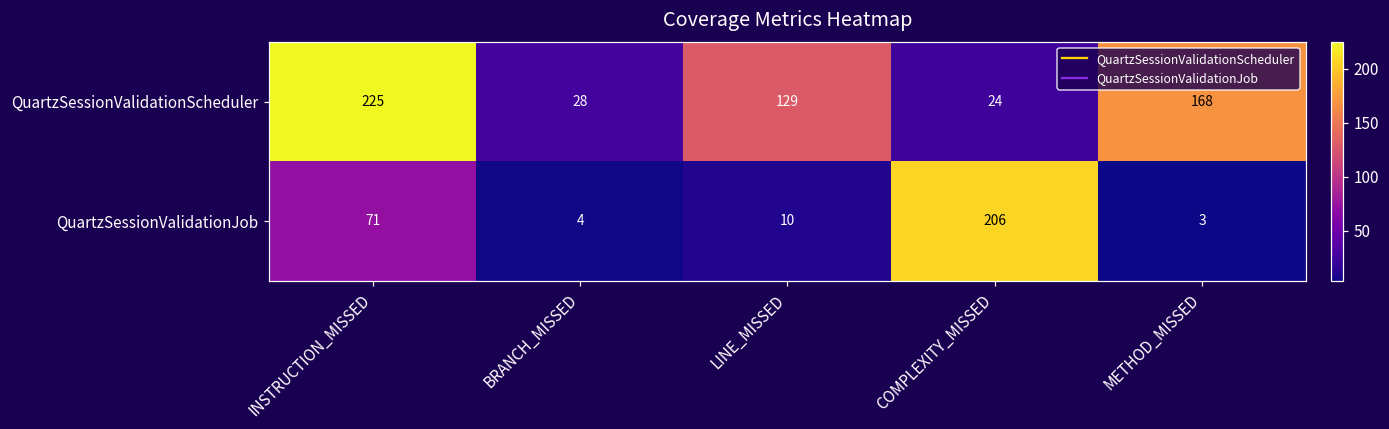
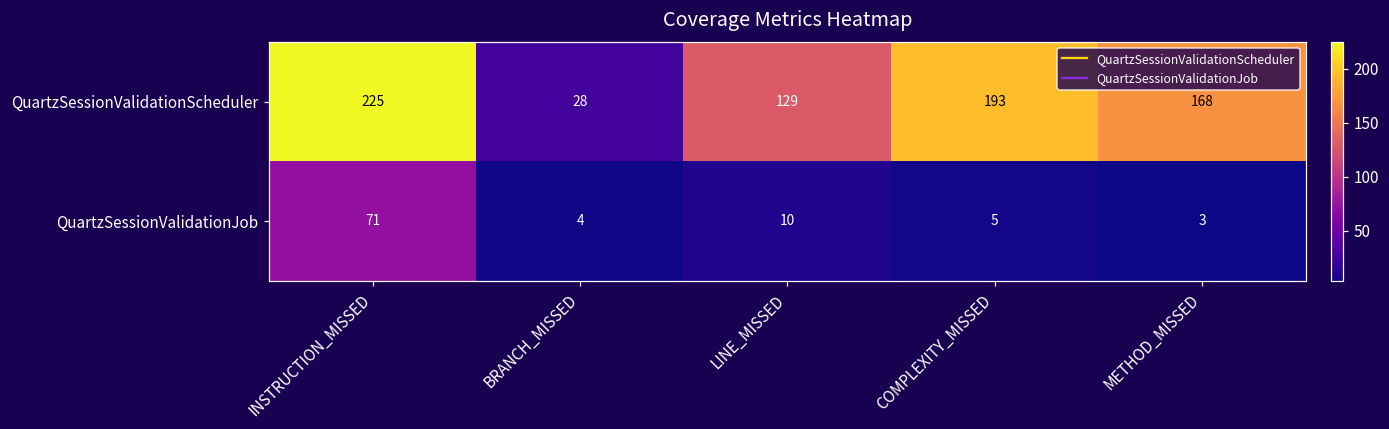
QuartzSessionValidationScheduler, COMPLEXITY_MISSED: 24 -> 193
QuartzSessionValidationJob, COMPLEXITY_MISSED: 206 -> 5
